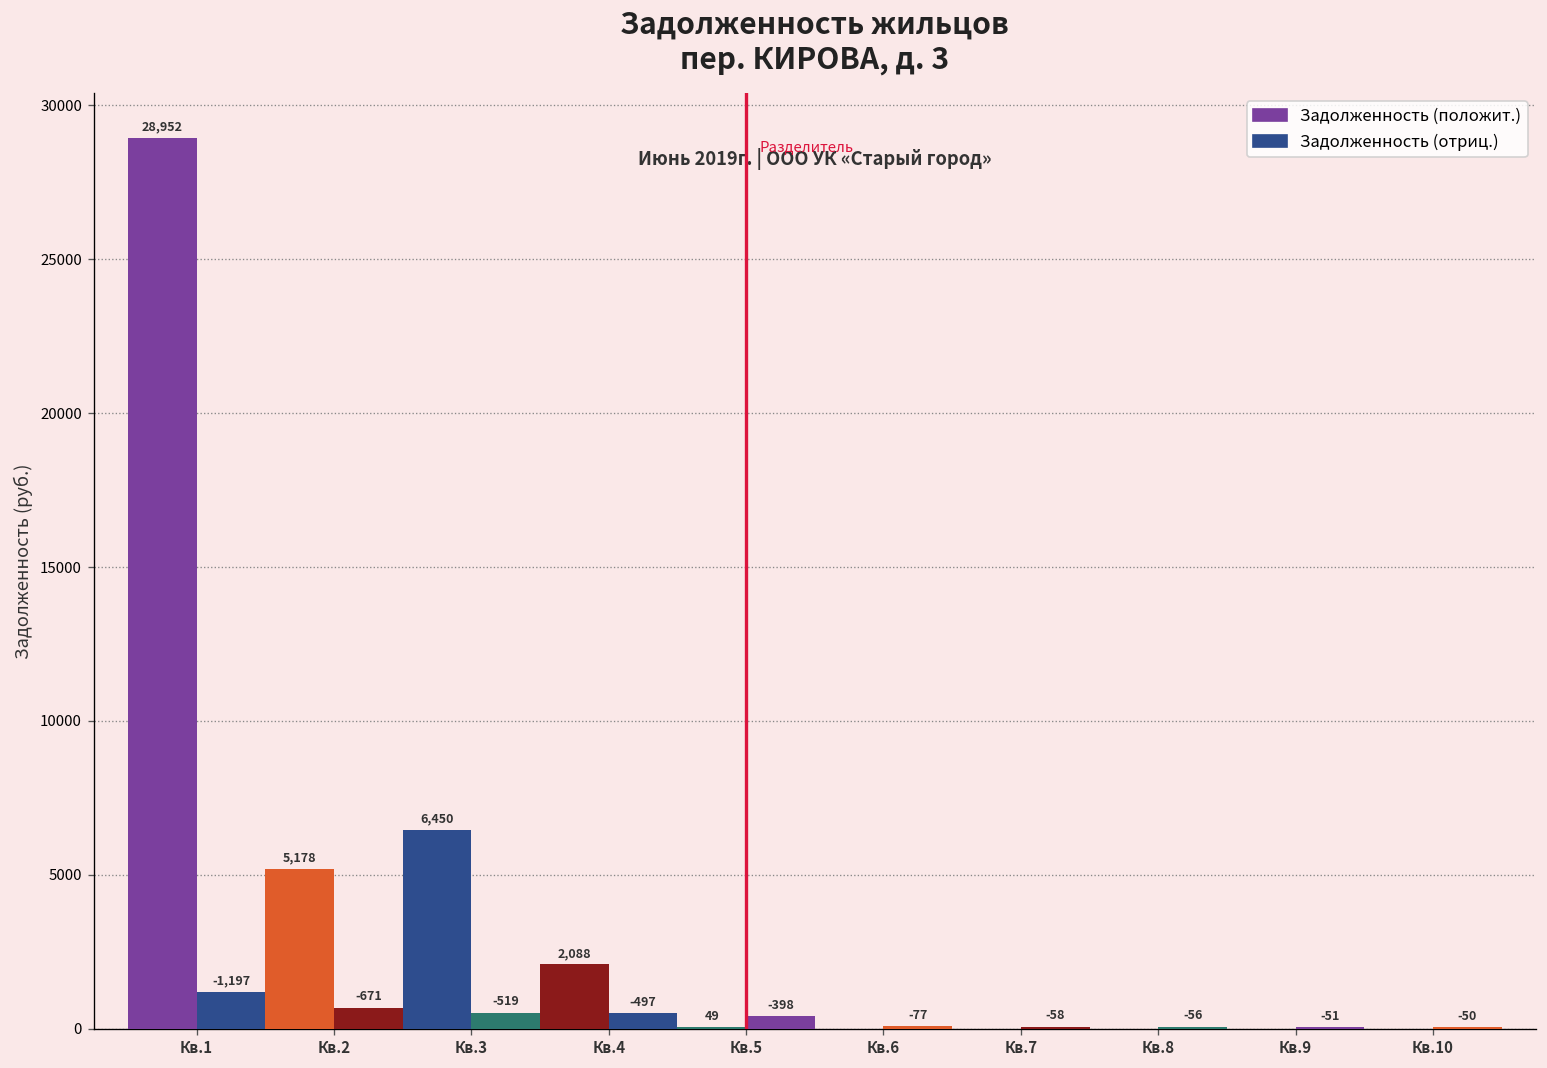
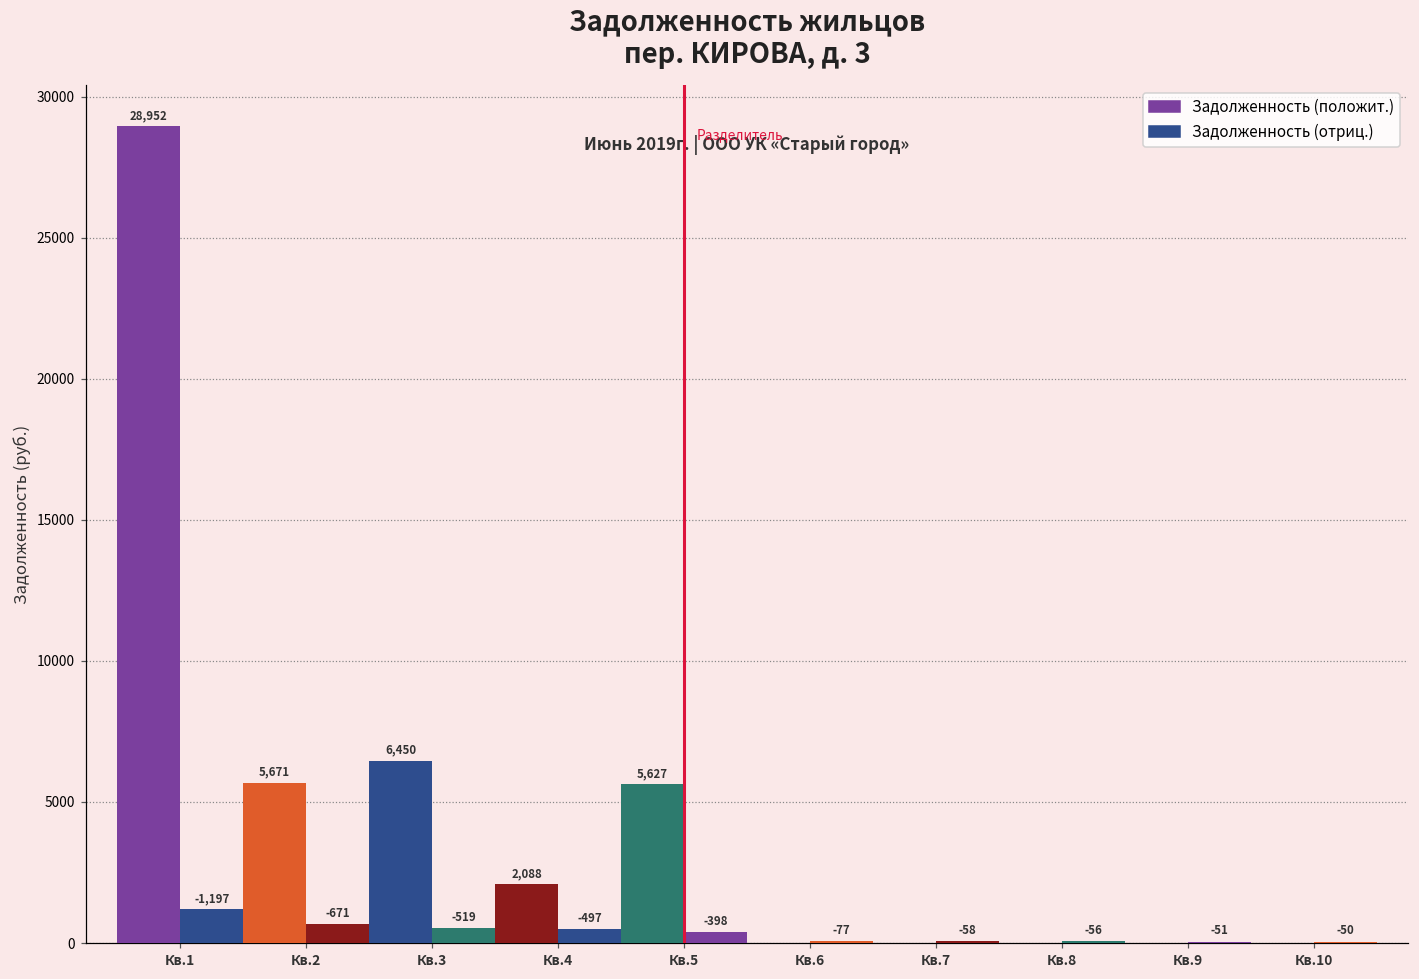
Задолженность (положит.), Кв.2: 5,178 -> 5,671
Задолженность (положит.), Кв.5: 49 -> 5,627
